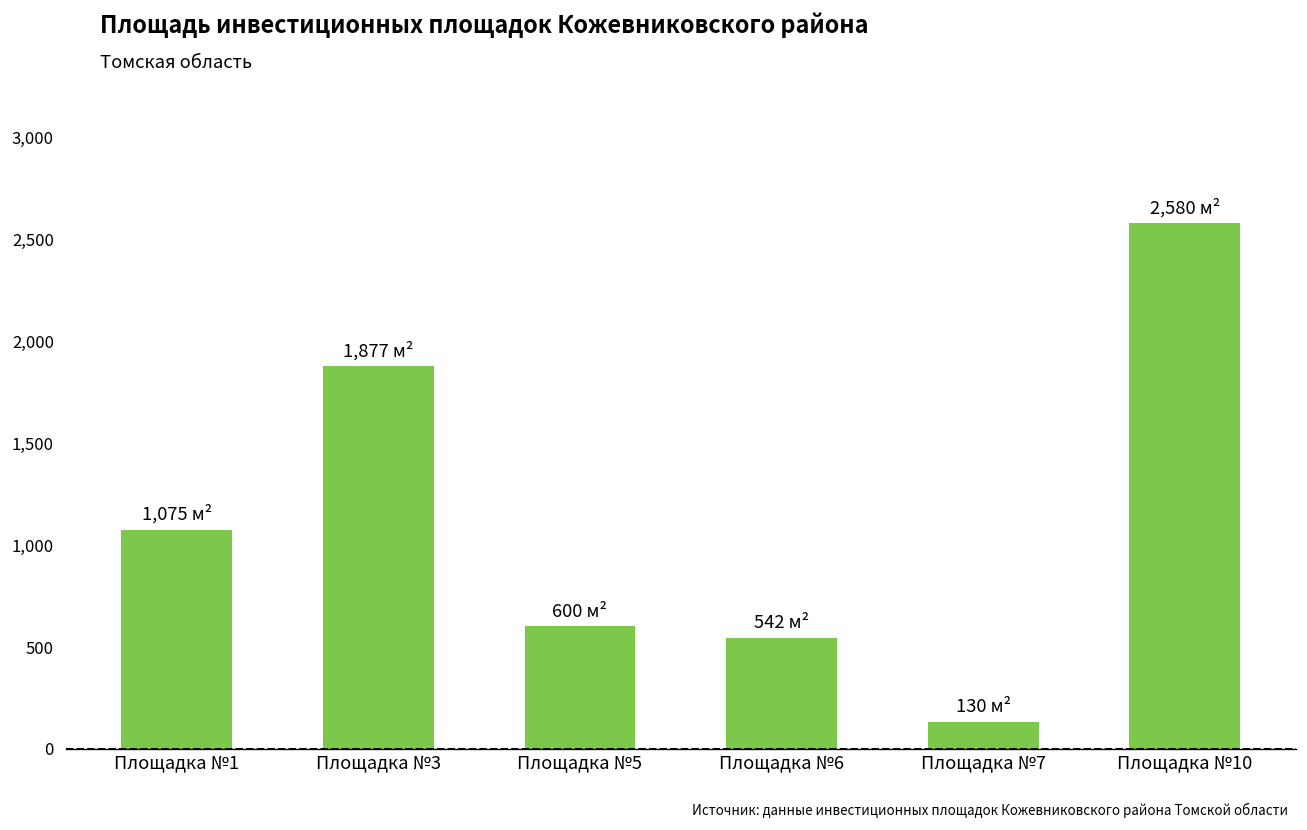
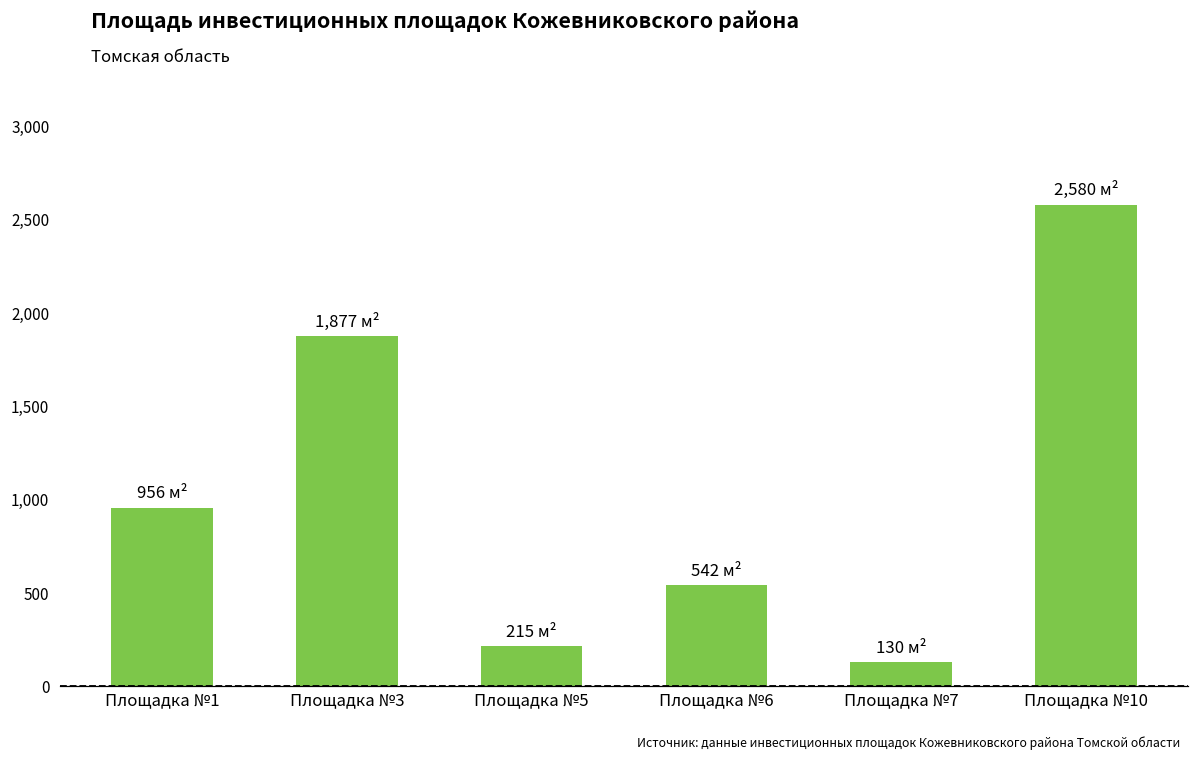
Площадка №1: 1,075 -> 956
Площадка №5: 600 -> 215
